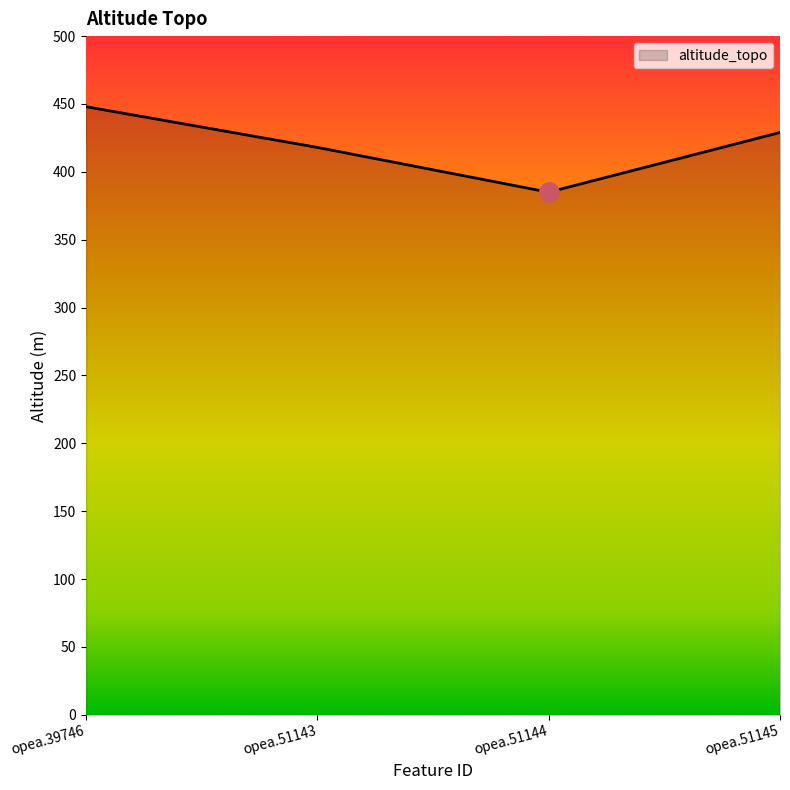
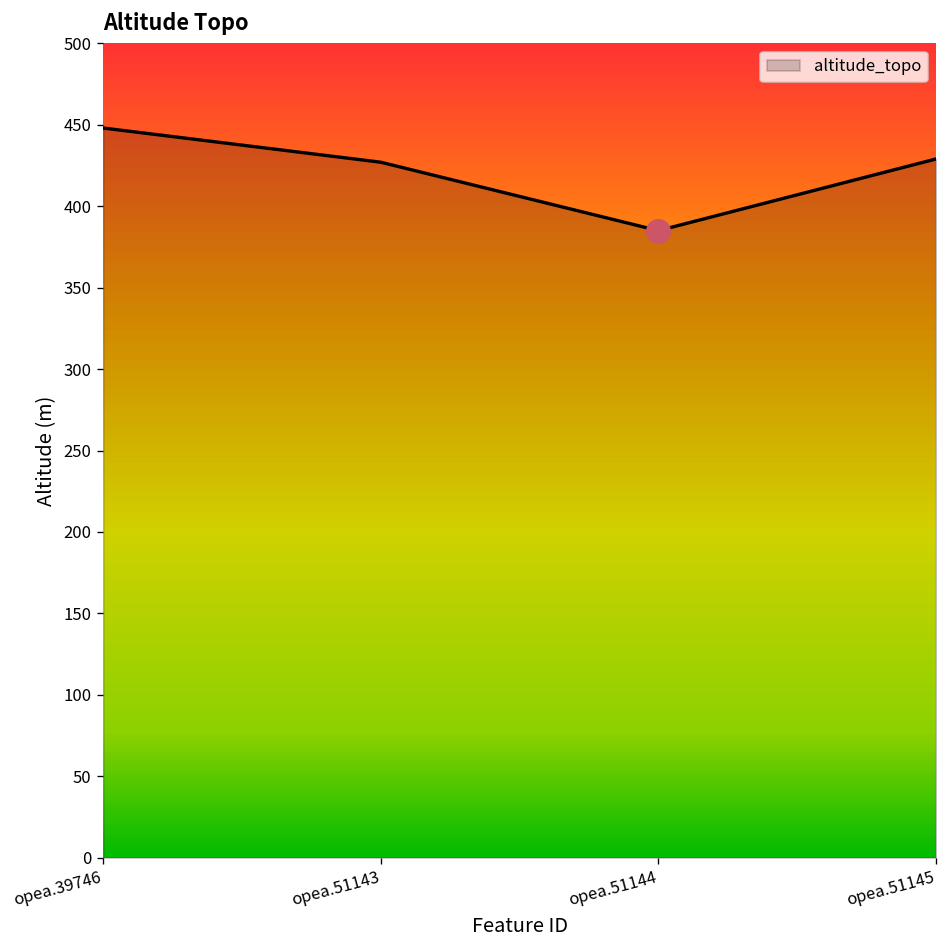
altitude_topo, opea.51143: 418 -> 427
